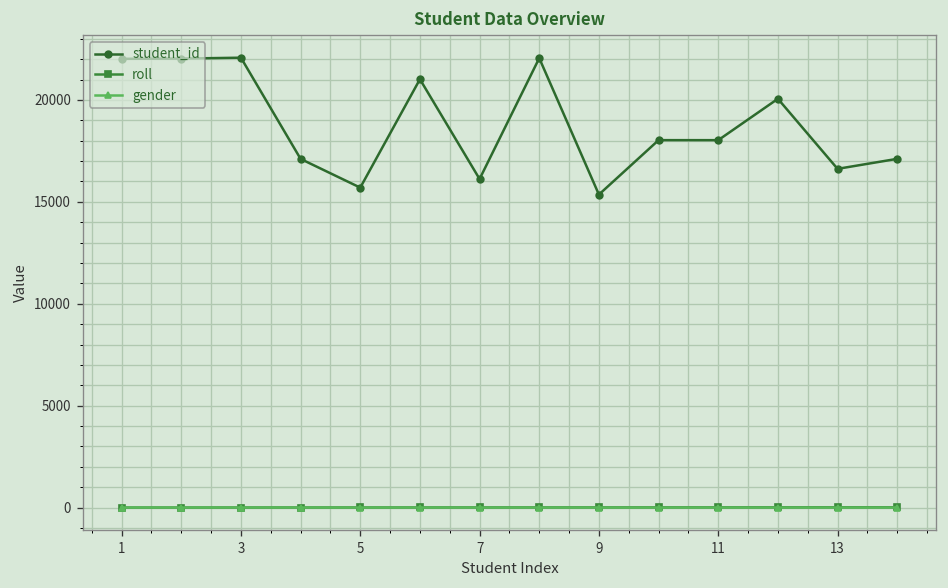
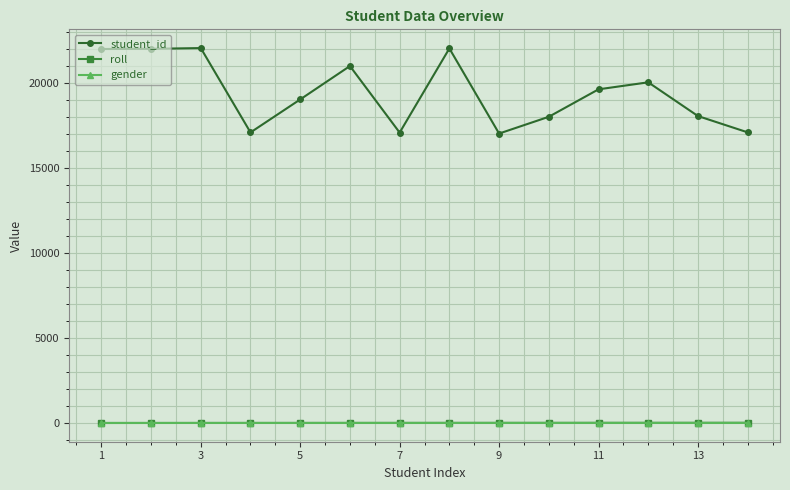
student_id, 5: 15700 -> 19000
student_id, 7: 16100 -> 17100
student_id, 9: 15400 -> 17000
student_id, 11: 18000 -> 19600
student_id, 13: 16600 -> 18100
